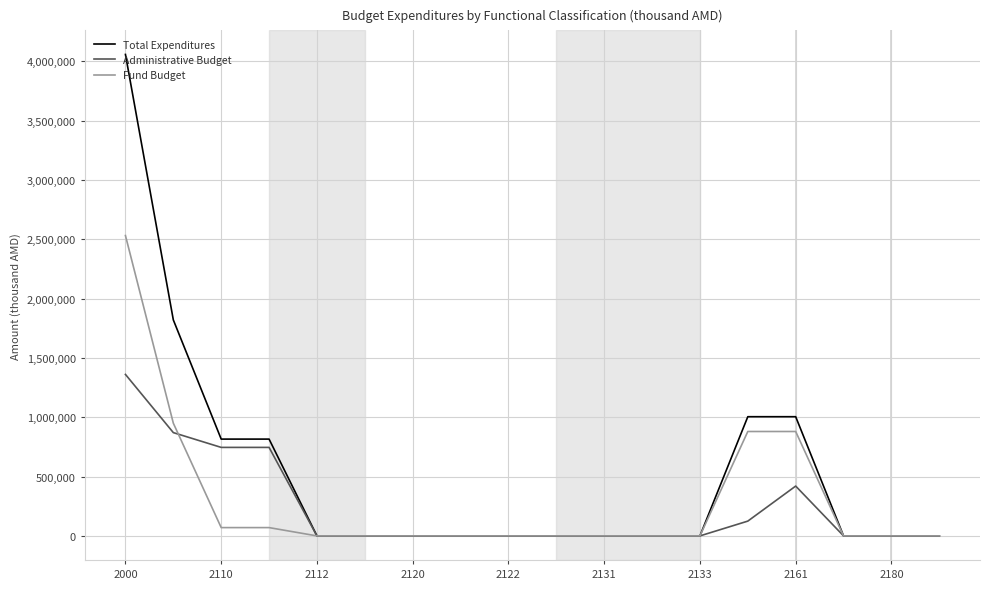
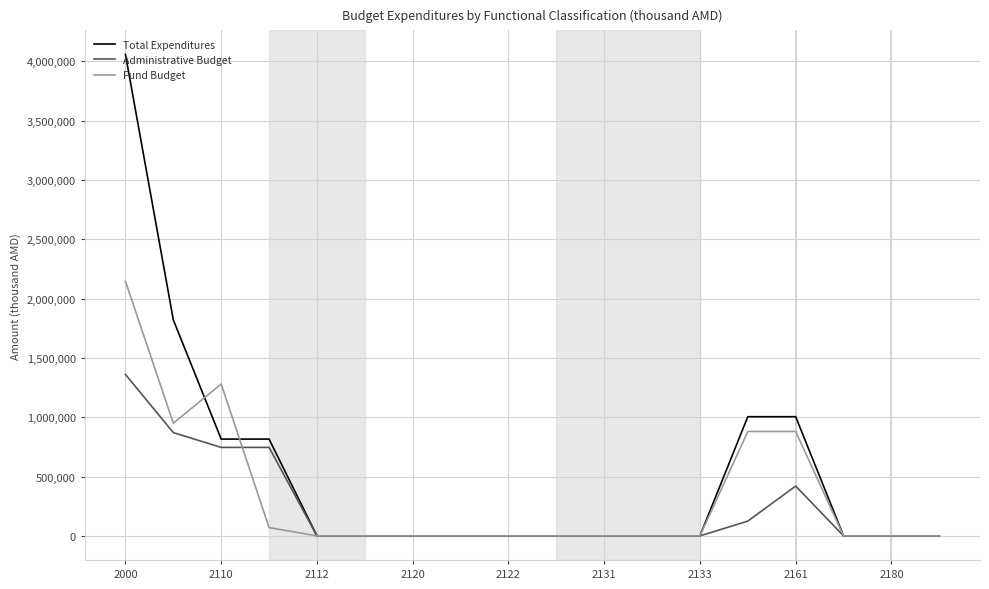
Fund Budget, 2000: 2,530,000 -> 2,150,000
Fund Budget, 2110: 70,000 -> 1,280,000
